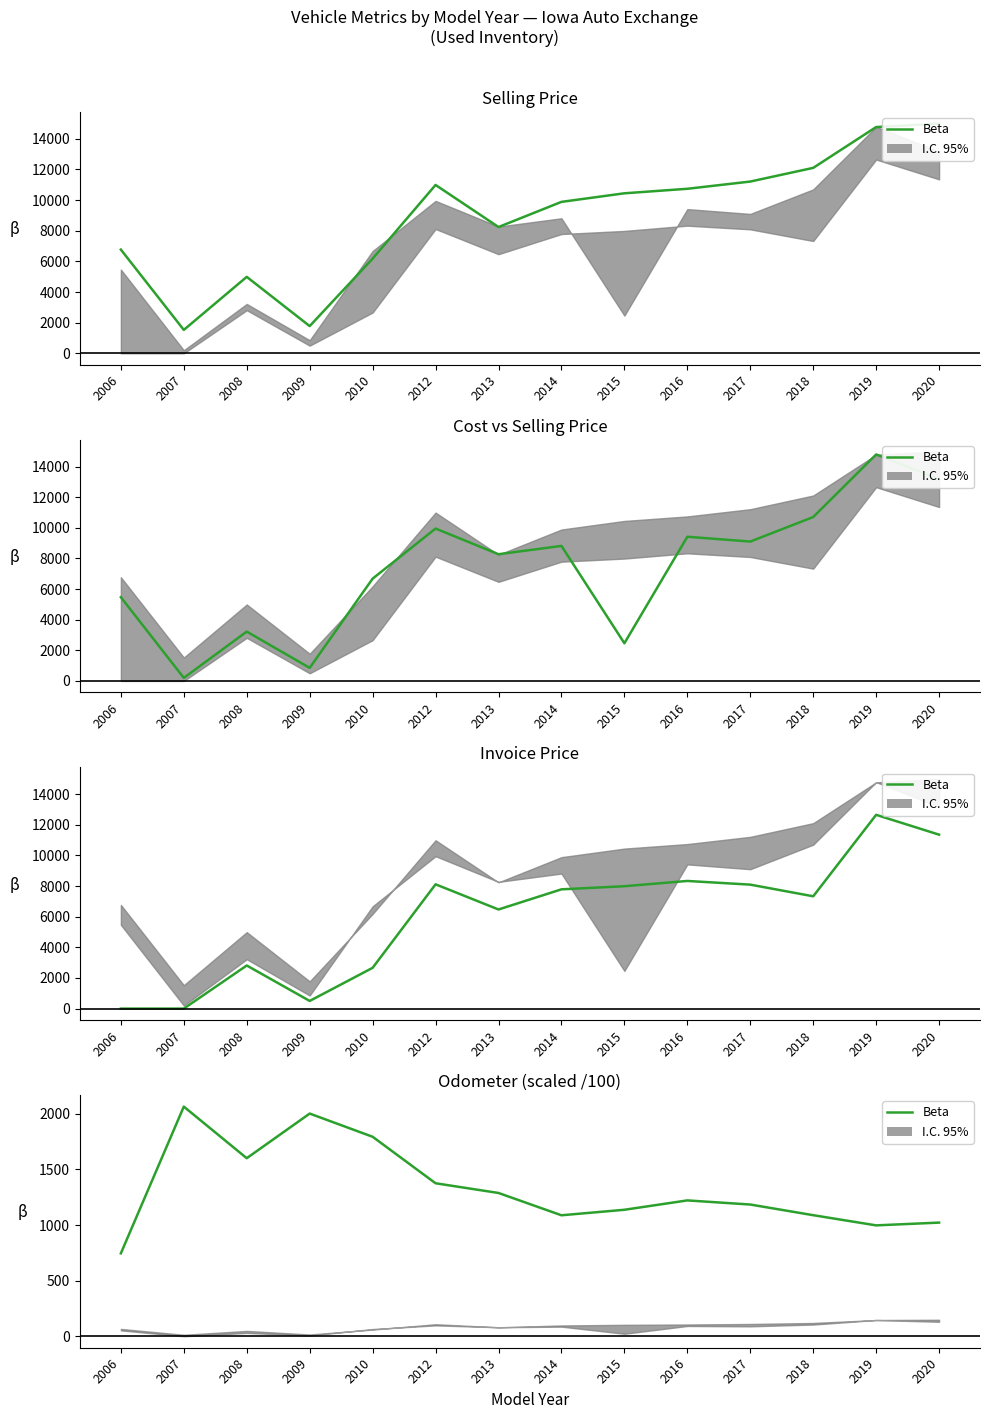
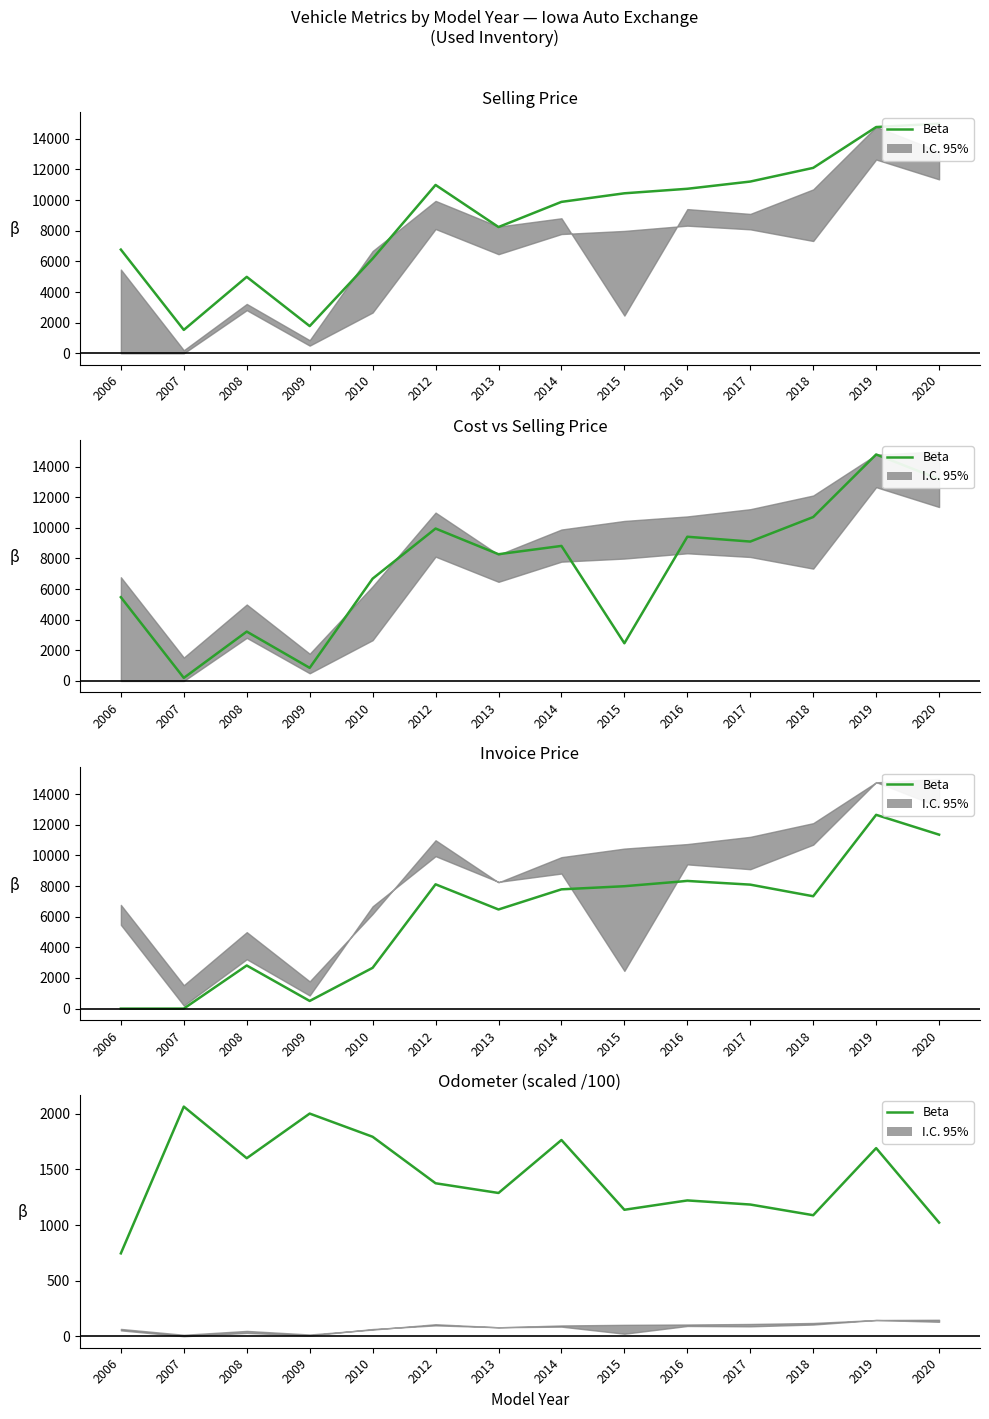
Odometer (scaled /100), Beta, 2014: 1090 -> 1760
Odometer (scaled /100), Beta, 2019: 1000 -> 1690
